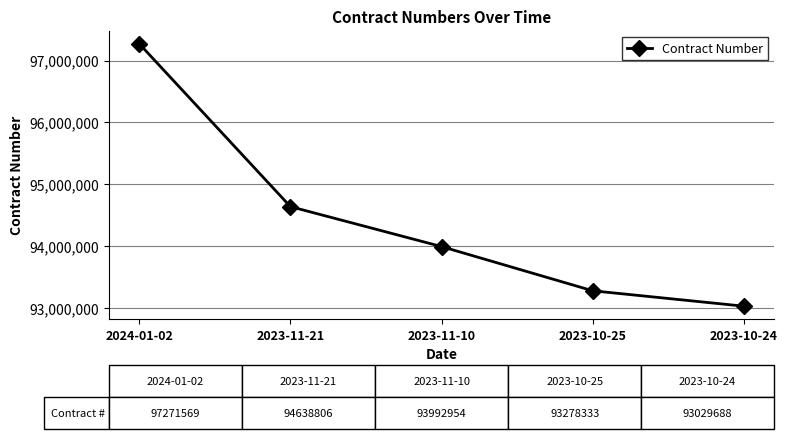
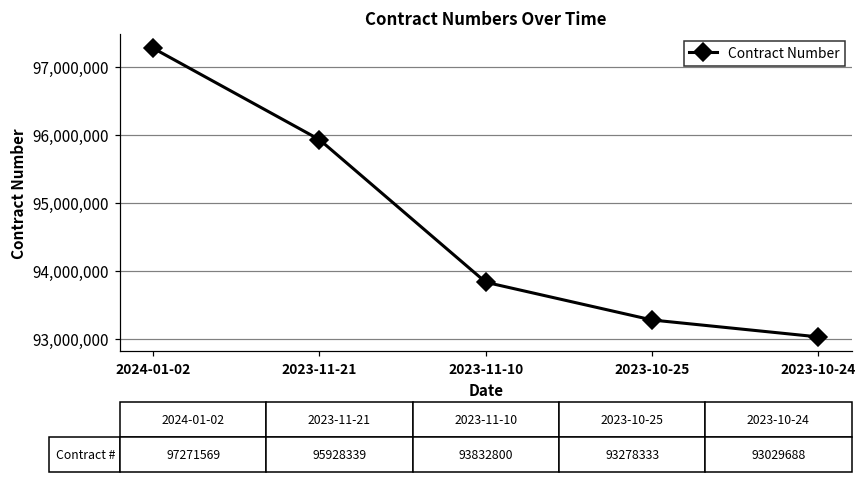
2023-11-21: 94638806 -> 95928339
2023-11-10: 93992954 -> 93832800
